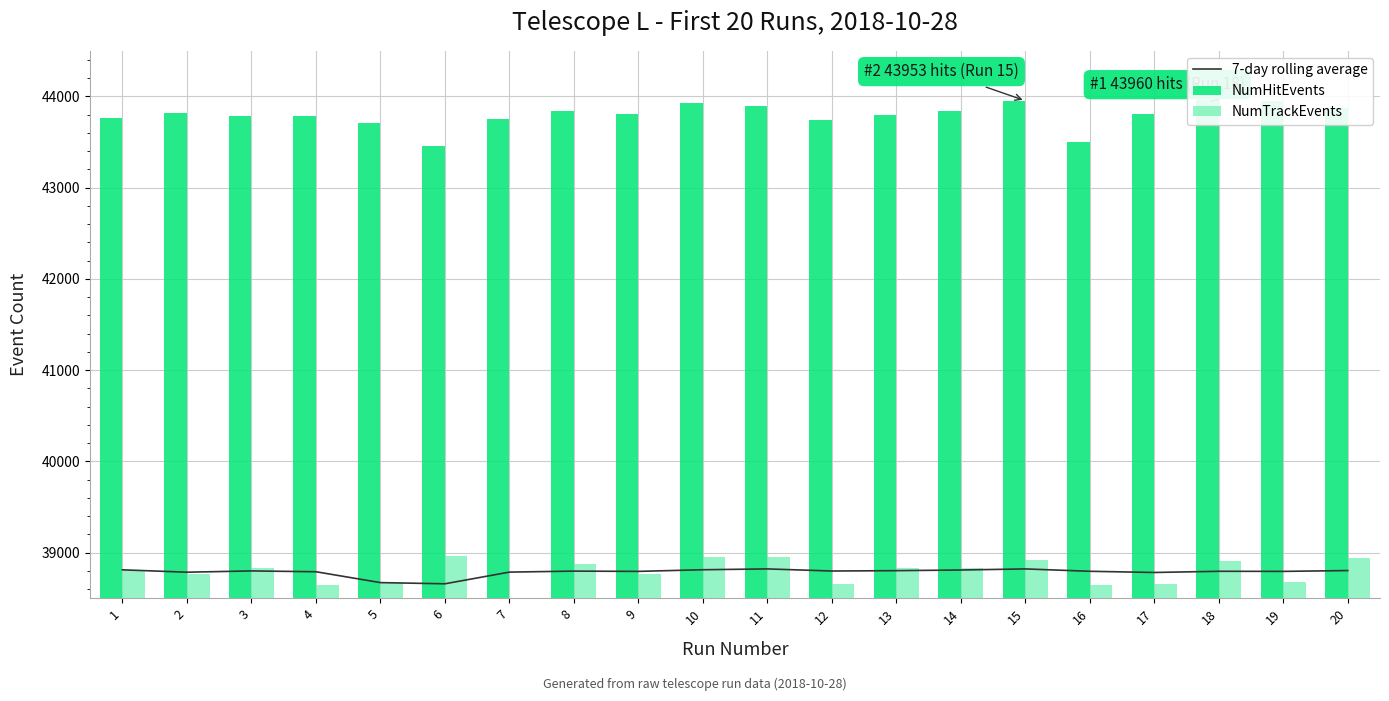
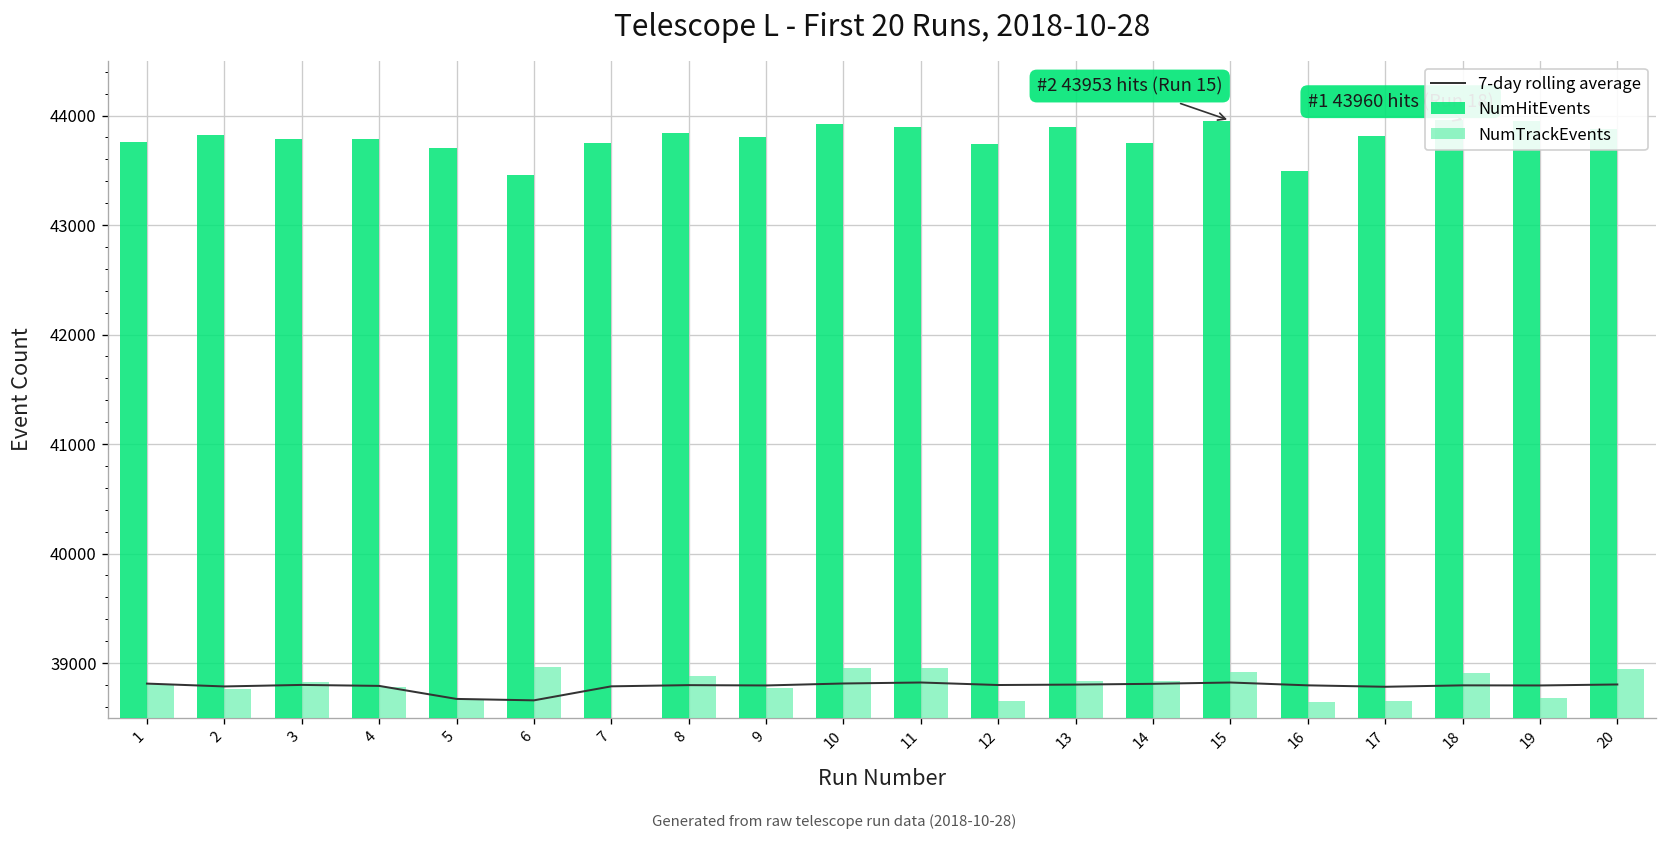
NumTrackEvents, 4: 38600 -> 38800
NumHitEvents, 13: 43800 -> 43900
NumHitEvents, 14: 43840 -> 43750
